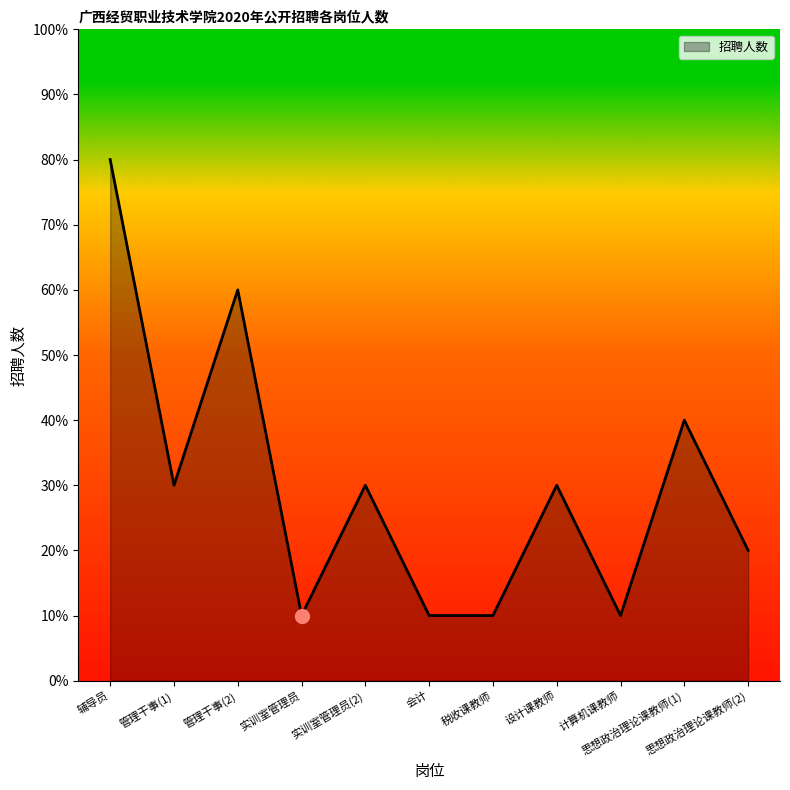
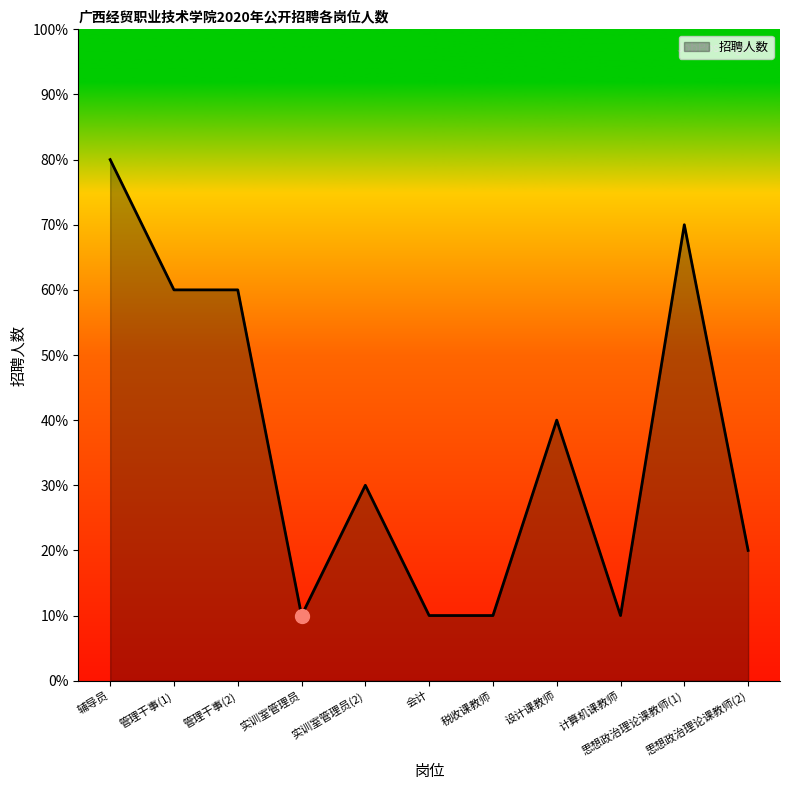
招聘人数, 管理干事(1): 30% -> 60%
招聘人数, 设计课教师: 30% -> 40%
招聘人数, 思想政治理论课教师(1): 40% -> 70%
